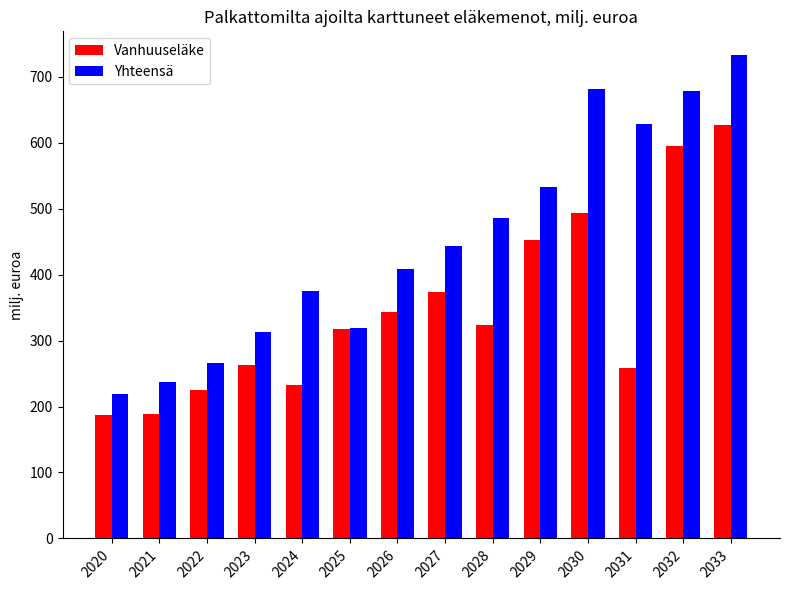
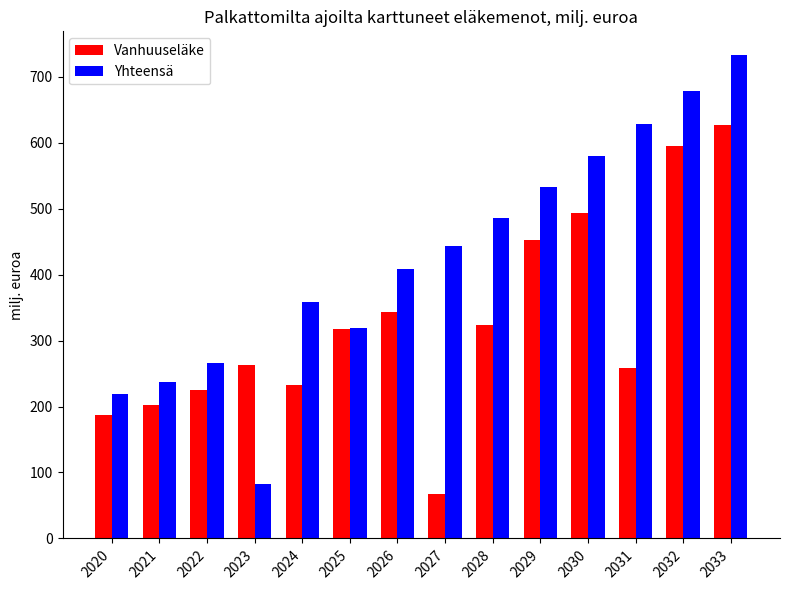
Vanhuuseläke, 2021: 190 -> 200
Yhteensä, 2023: 310 -> 80
Yhteensä, 2024: 370 -> 360
Vanhuuseläke, 2027: 370 -> 70
Yhteensä, 2030: 680 -> 580
